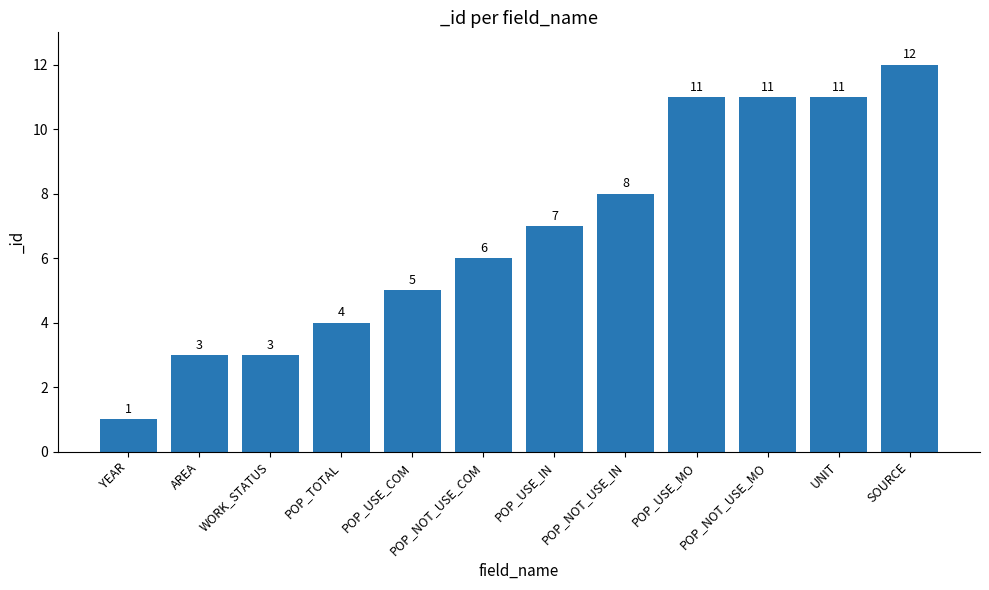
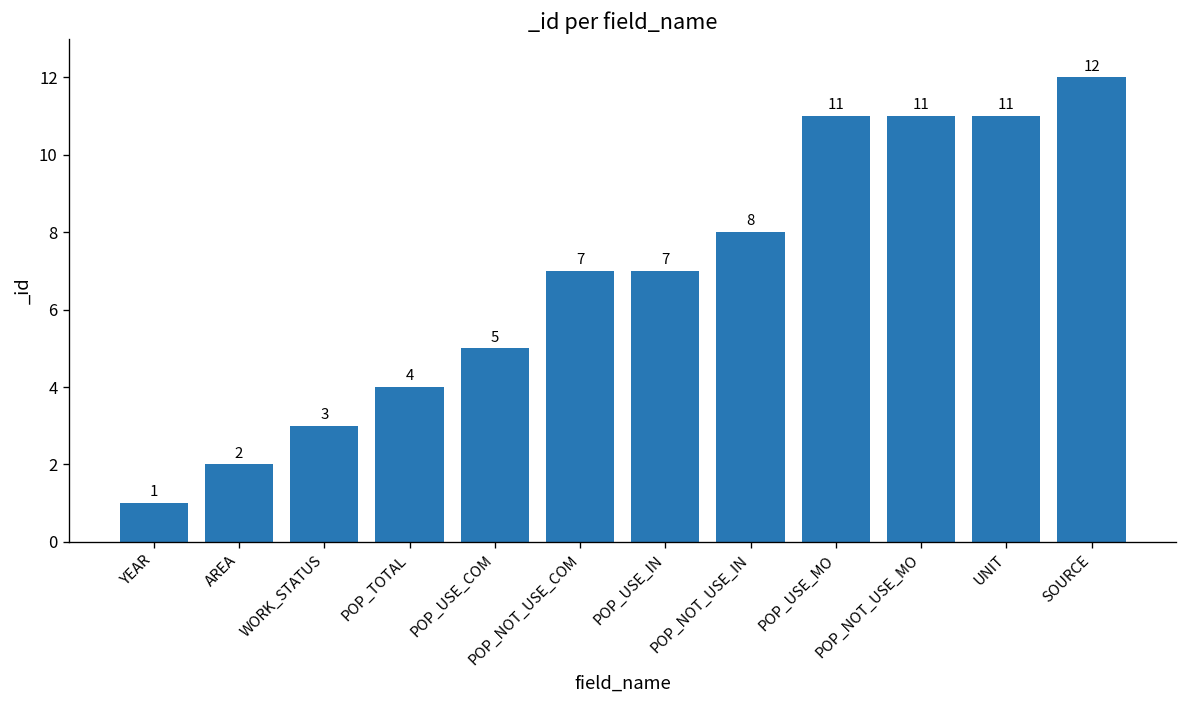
AREA: 3 -> 2
POP_NOT_USE_COM: 6 -> 7
